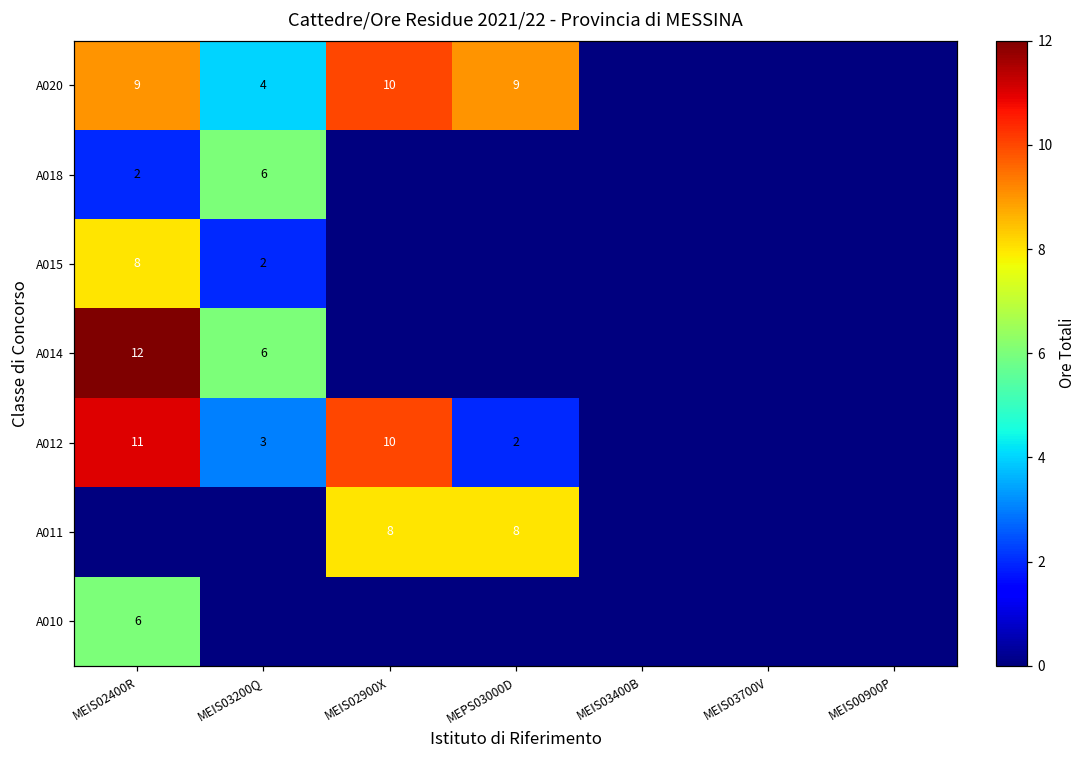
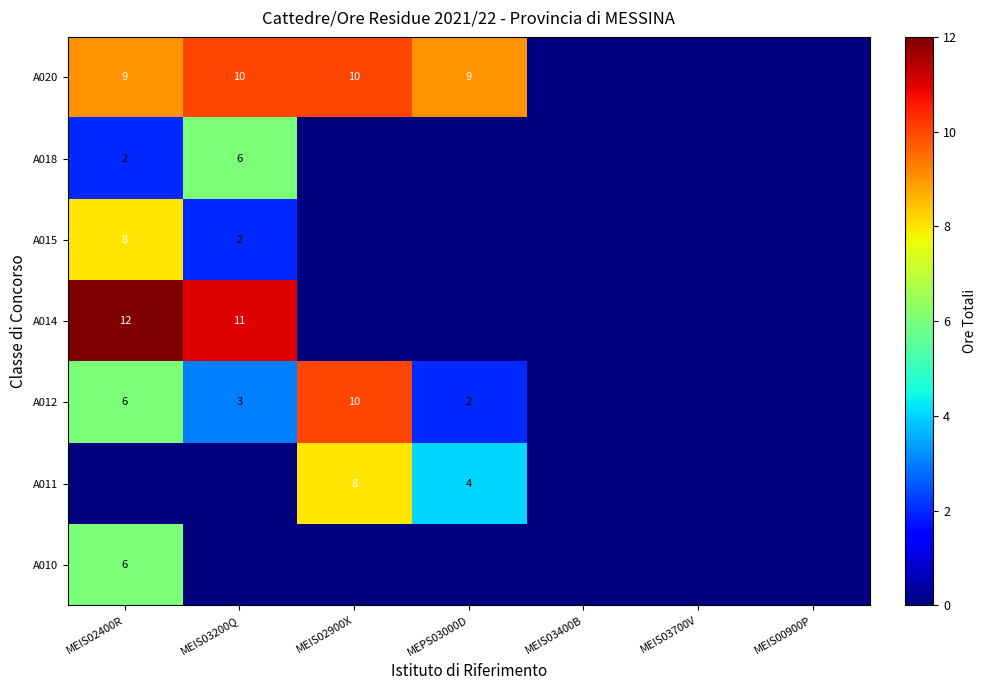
A020, MEIS03200Q: 4 -> 10
A014, MEIS03200Q: 6 -> 11
A012, MEIS02400R: 11 -> 6
A011, MEPS03000D: 8 -> 4
